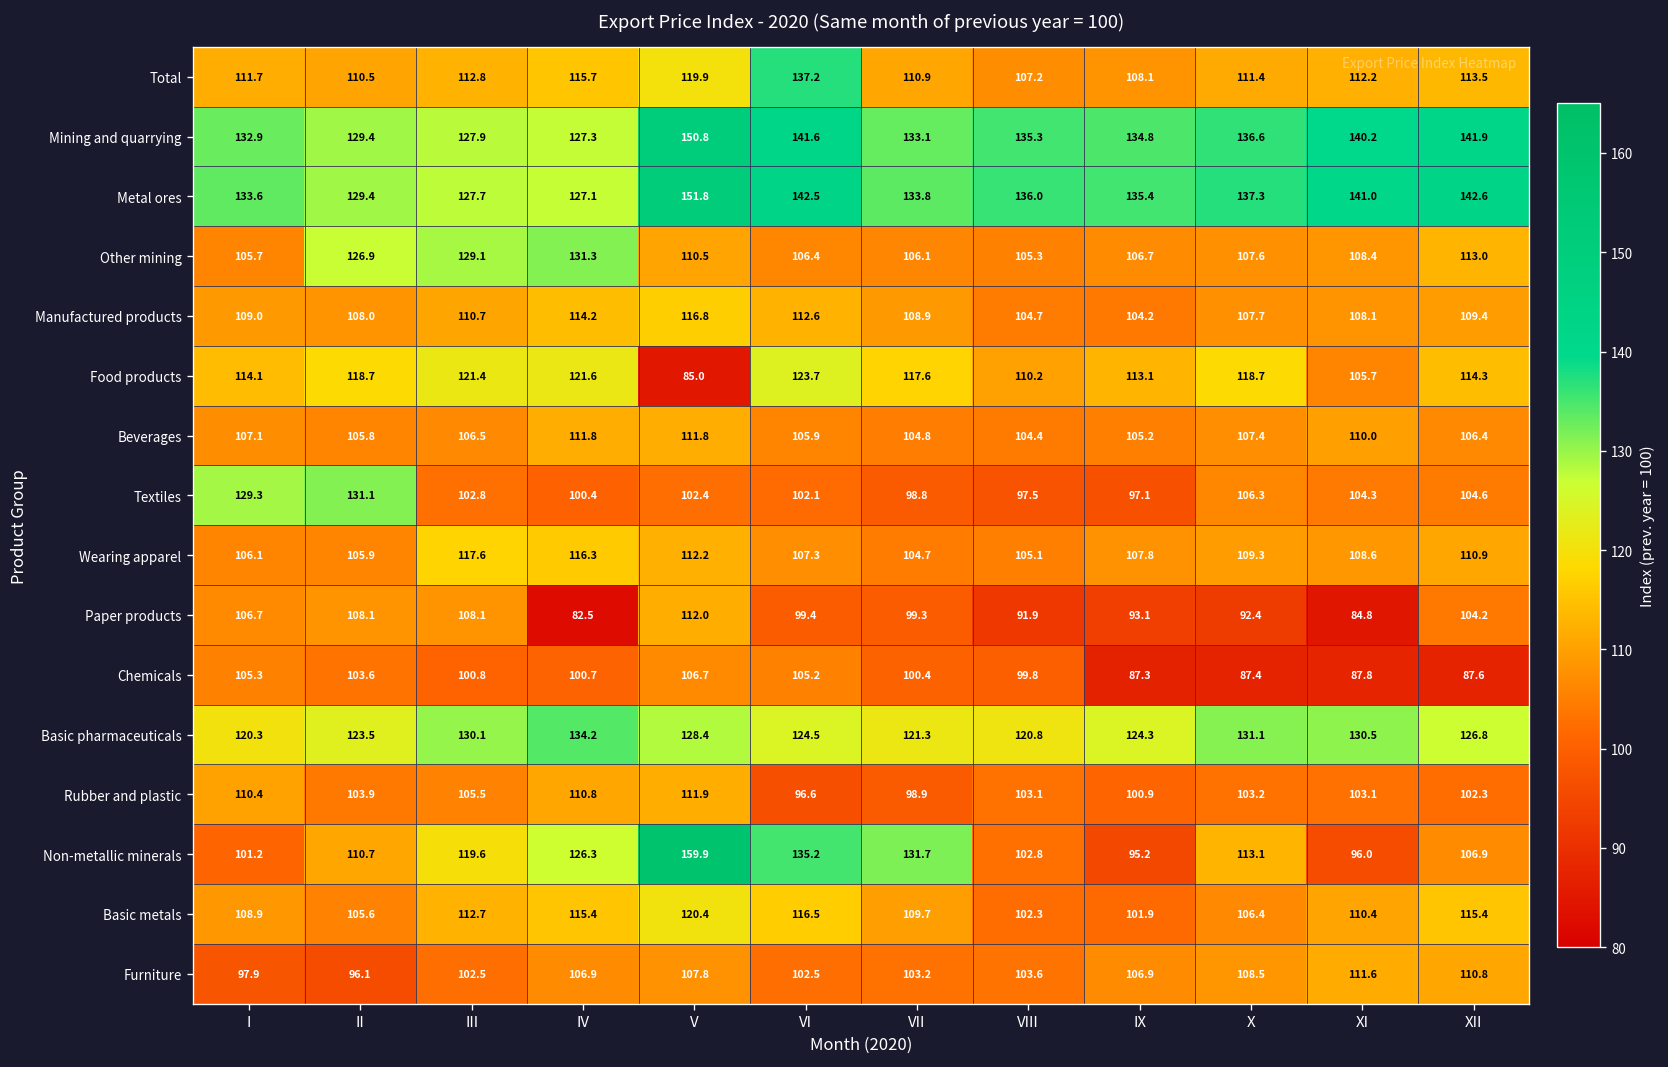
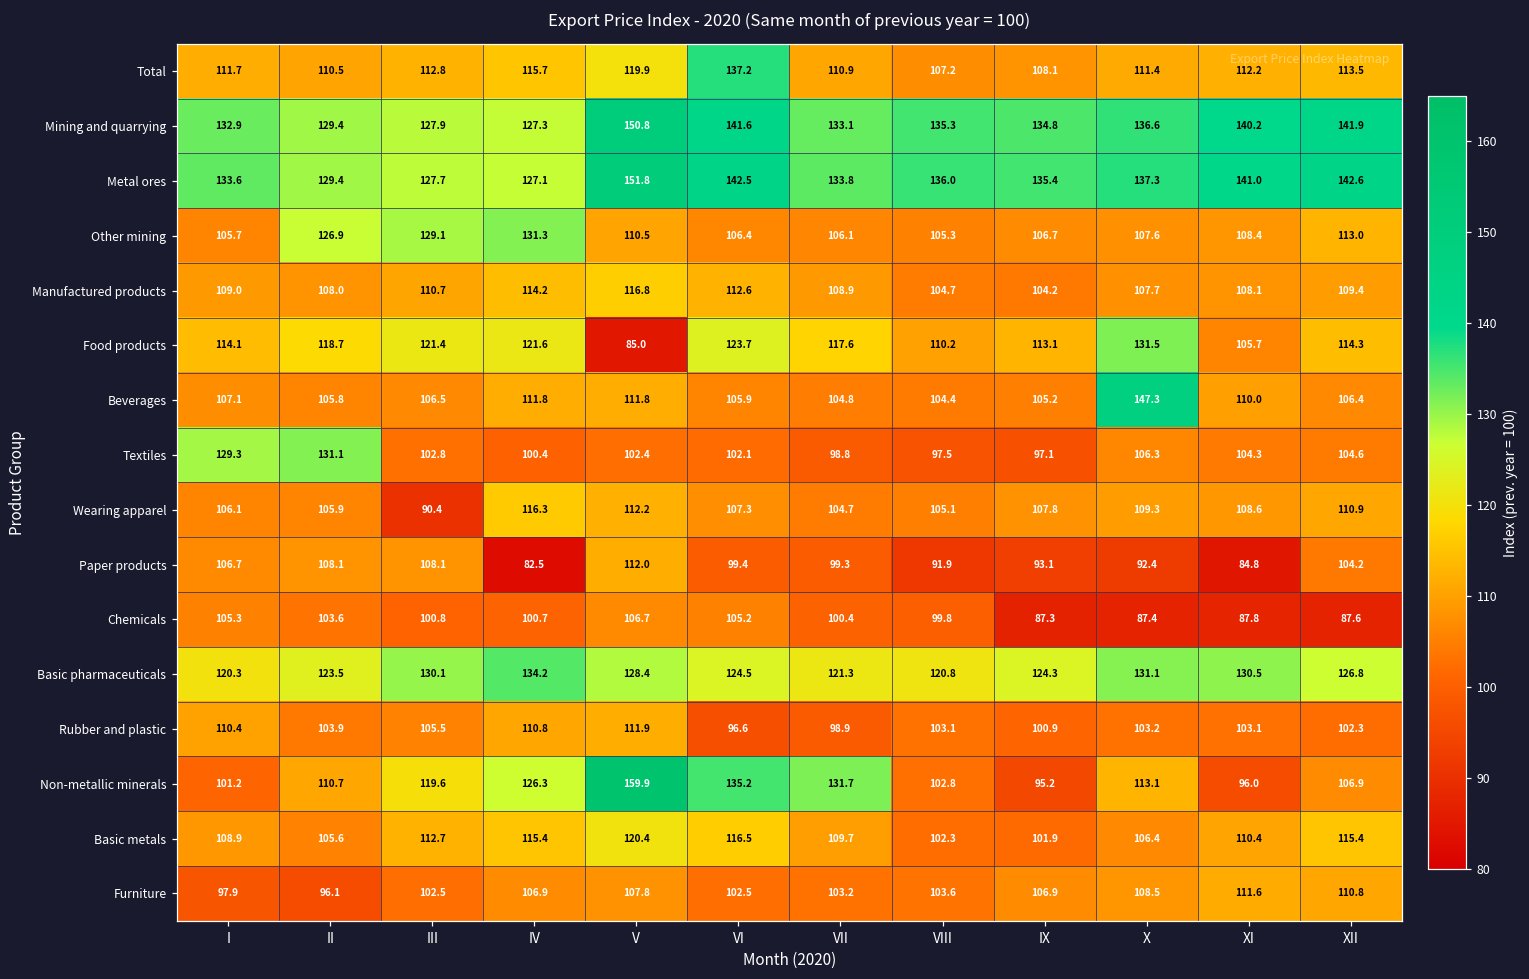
Food products, X: 118.7 -> 131.5
Beverages, X: 107.4 -> 147.3
Wearing apparel, III: 117.6 -> 90.4
